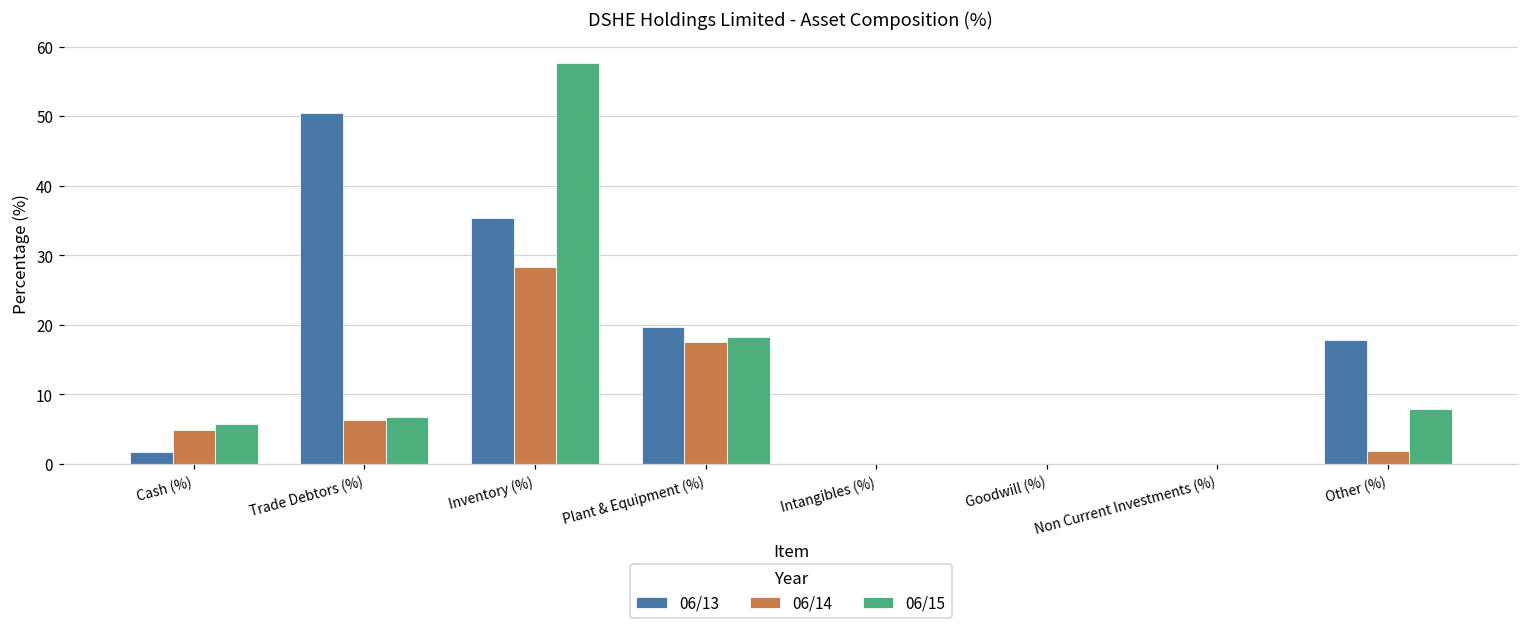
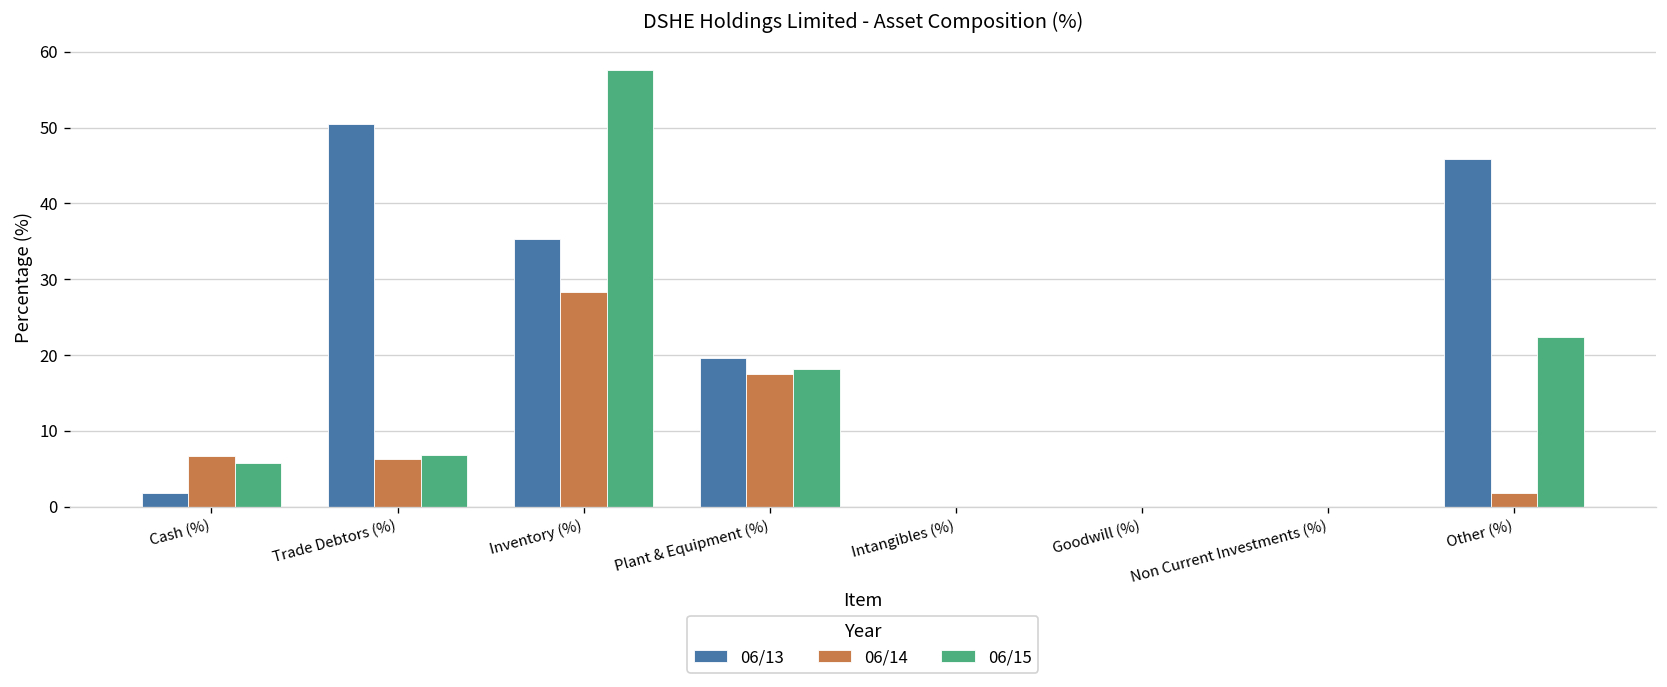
06/14, Cash (%): 5 -> 7
06/13, Other (%): 18 -> 46
06/15, Other (%): 8 -> 22
